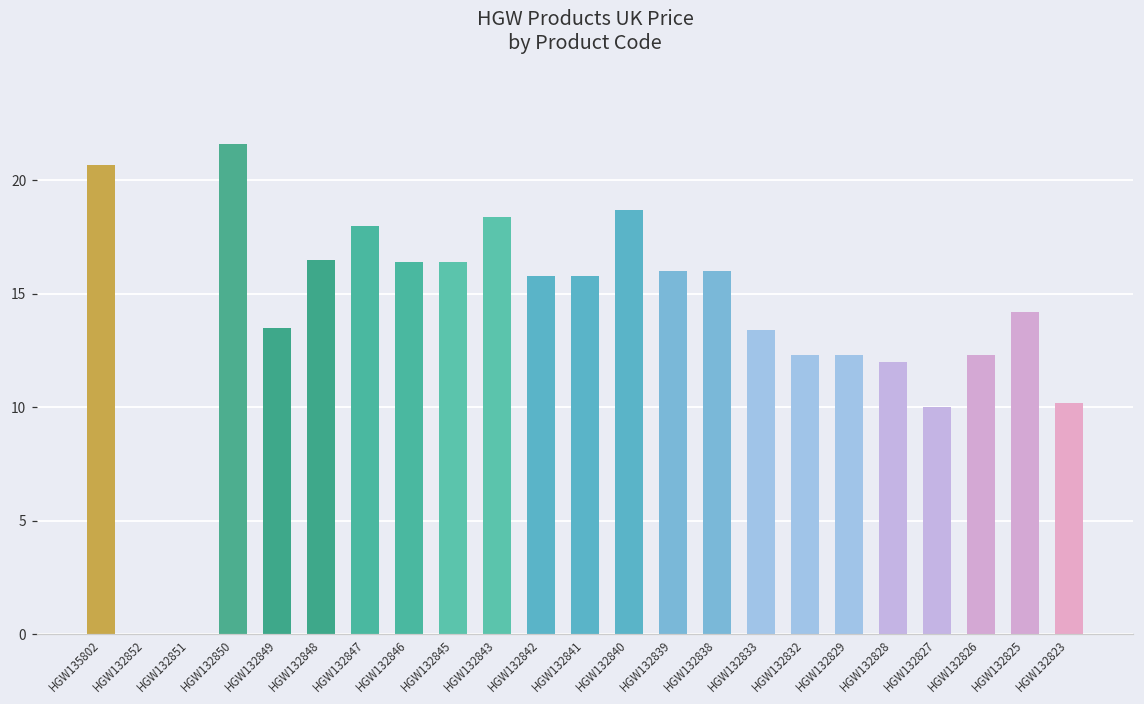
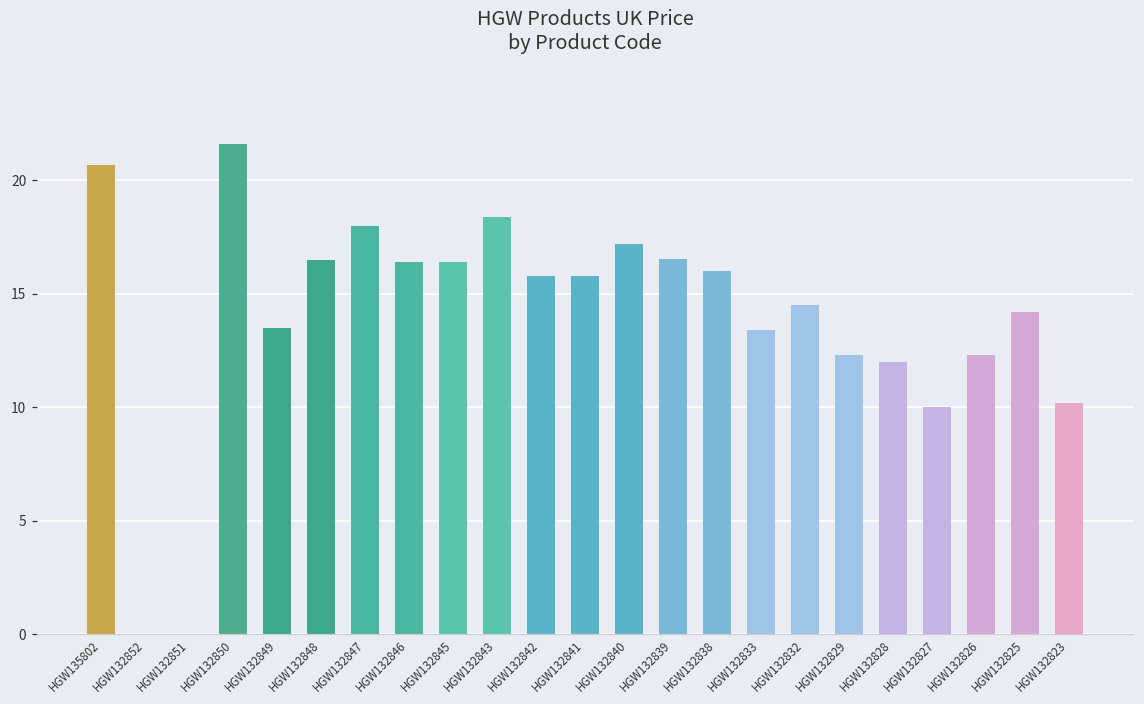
HGW132840: 18.7 -> 17.2
HGW132839: 16.0 -> 16.5
HGW132832: 12.3 -> 14.5
